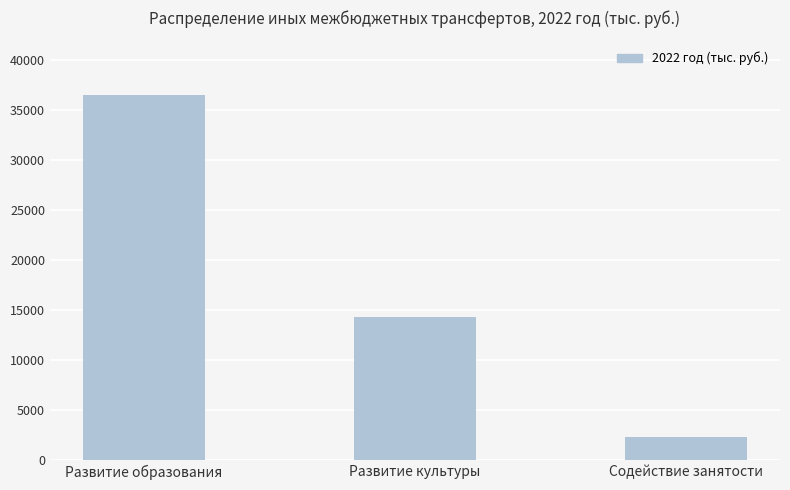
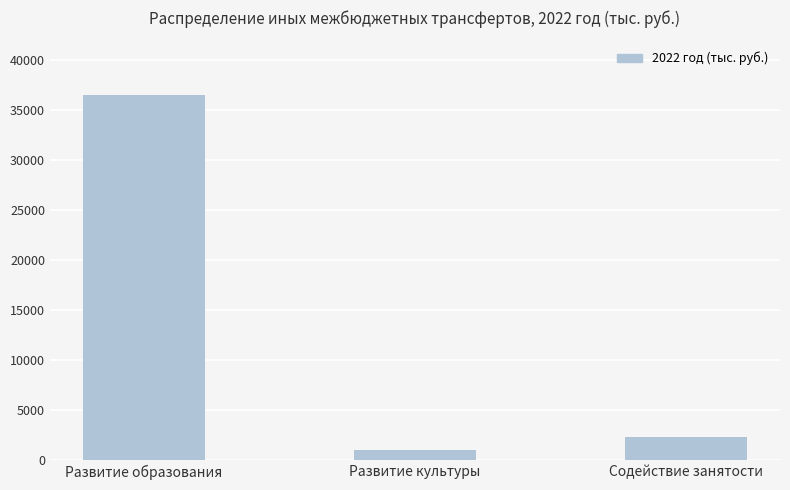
Развитие культуры: 14000 -> 1000
